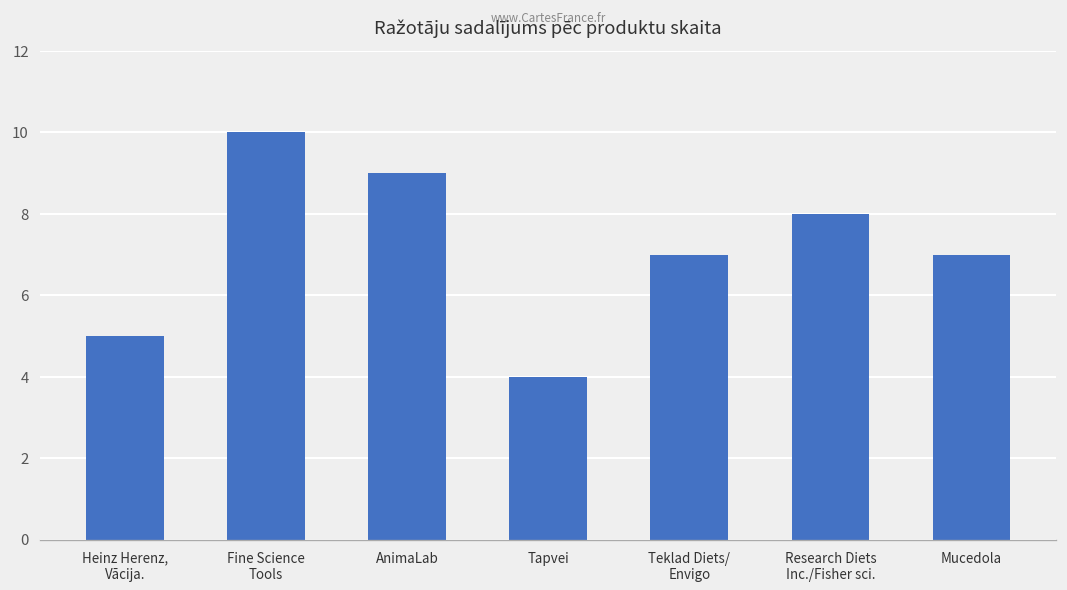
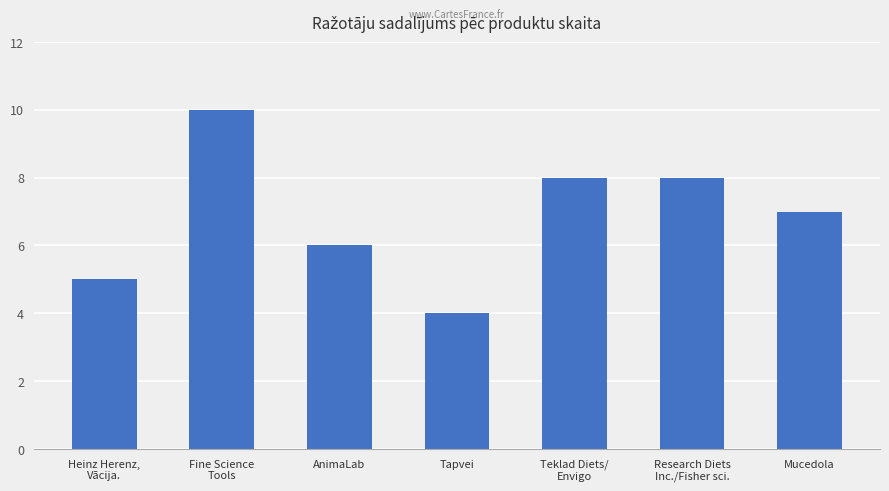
AnimaLab: 9 -> 6
Teklad Diets/ Envigo: 7 -> 8
